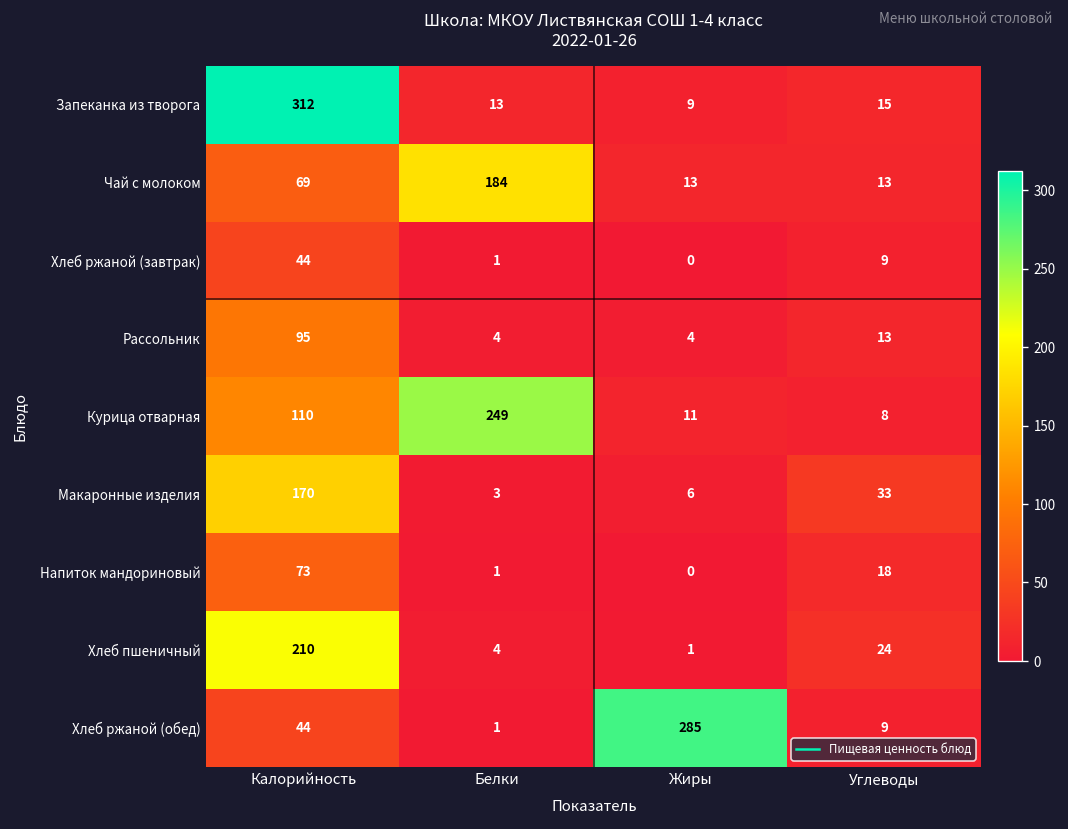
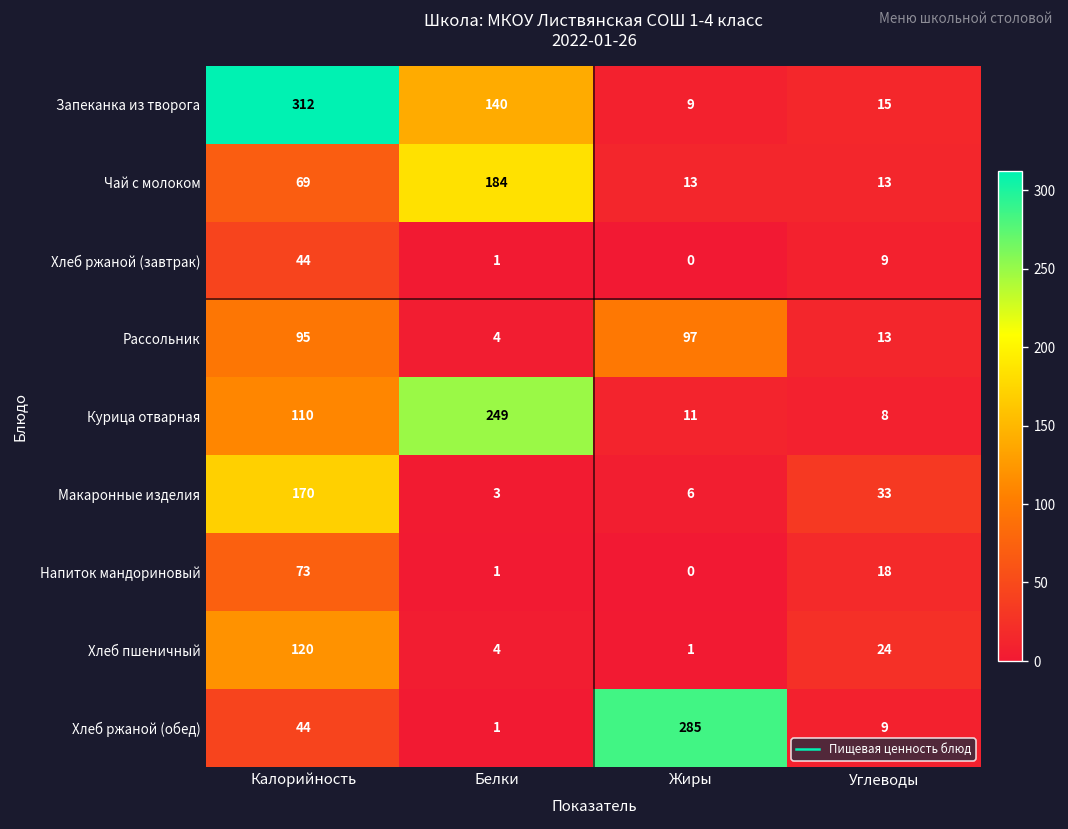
Запеканка из творога, Белки: 13 -> 140
Рассольник, Жиры: 4 -> 97
Хлеб пшеничный, Калорийность: 210 -> 120
